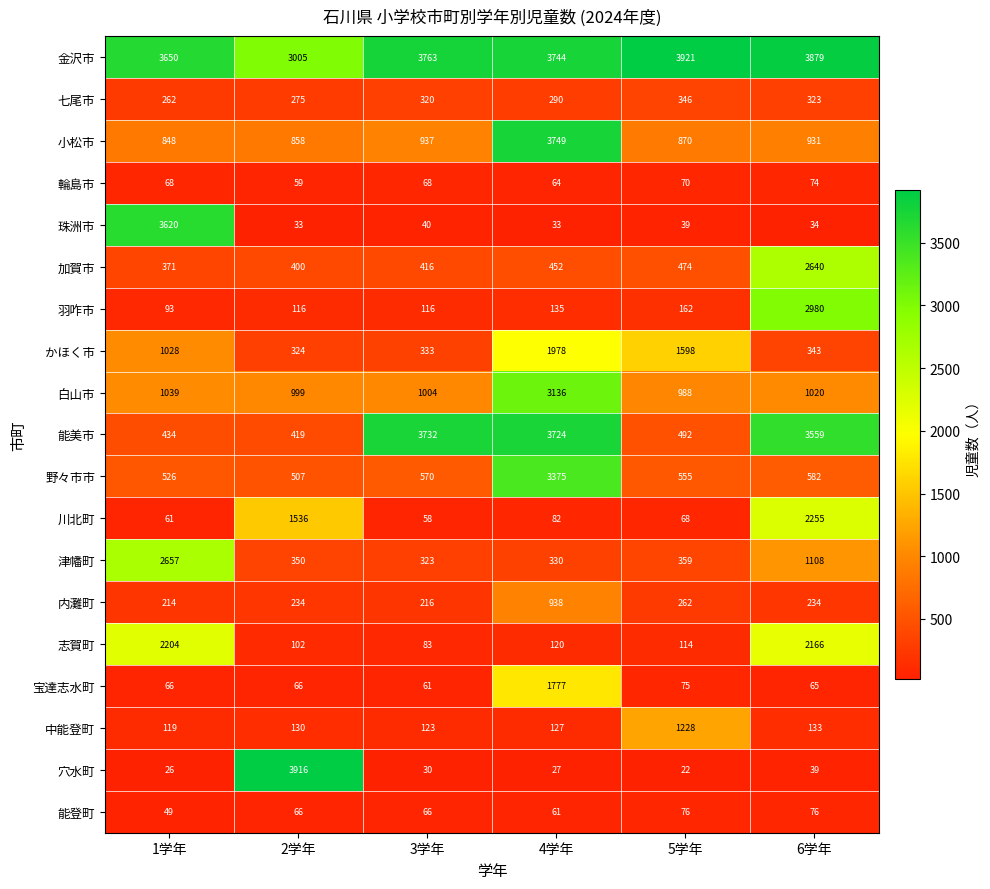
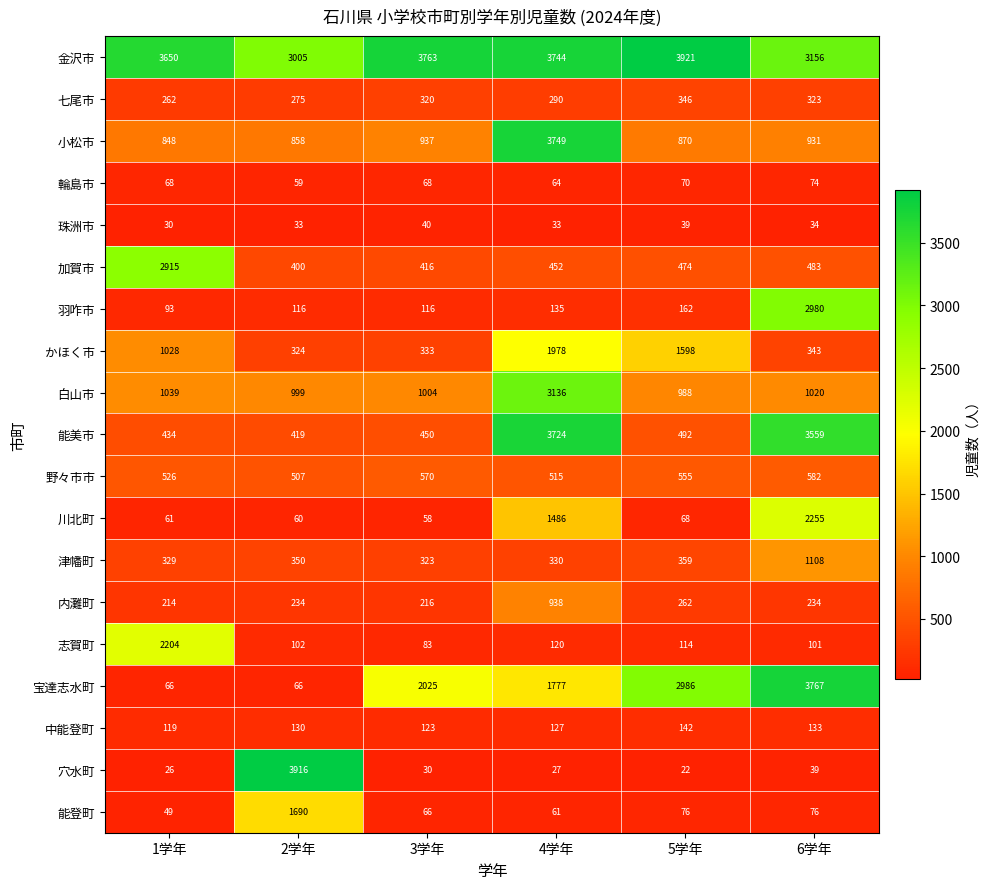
金沢市, 6学年: 3879 -> 3156
珠洲市, 1学年: 3620 -> 30
加賀市, 1学年: 371 -> 2915
加賀市, 6学年: 2640 -> 483
能美市, 3学年: 3732 -> 450
野々市市, 4学年: 3375 -> 515
川北町, 2学年: 1536 -> 60
川北町, 4学年: 82 -> 1486
津幡町, 1学年: 2657 -> 329
志賀町, 6学年: 2166 -> 101
宝達志水町, 3学年: 61 -> 2025
宝達志水町, 5学年: 75 -> 2986
宝達志水町, 6学年: 65 -> 3767
中能登町, 5学年: 1228 -> 142
能登町, 2学年: 66 -> 1690
